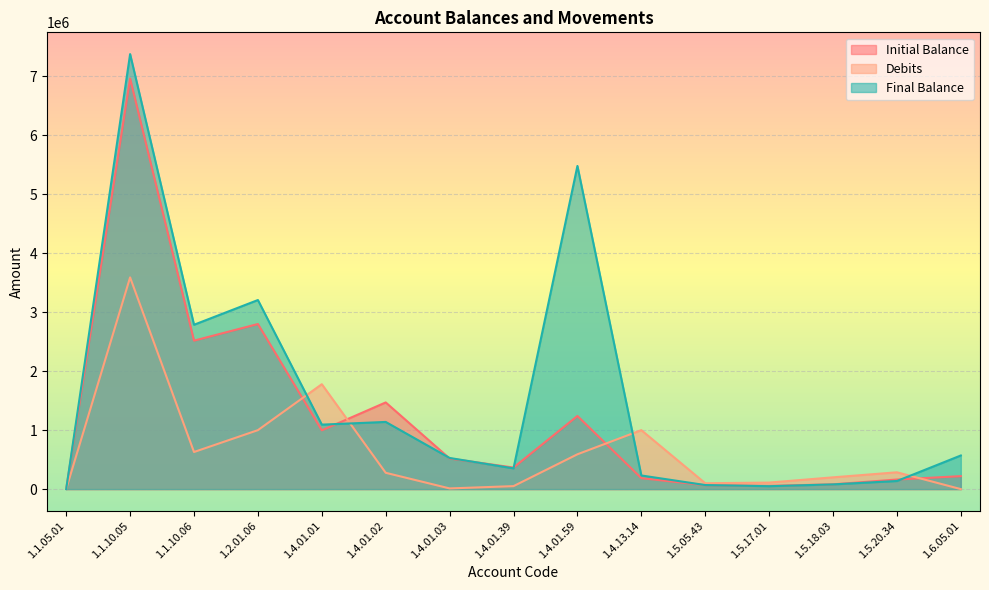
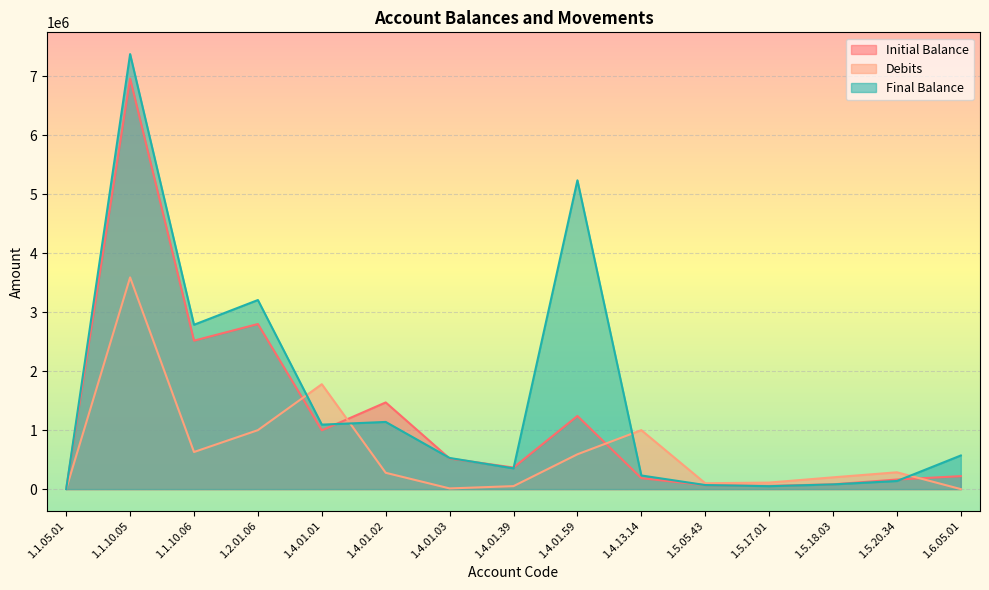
Final Balance, 1.4.01.59: 5500000 -> 5200000
